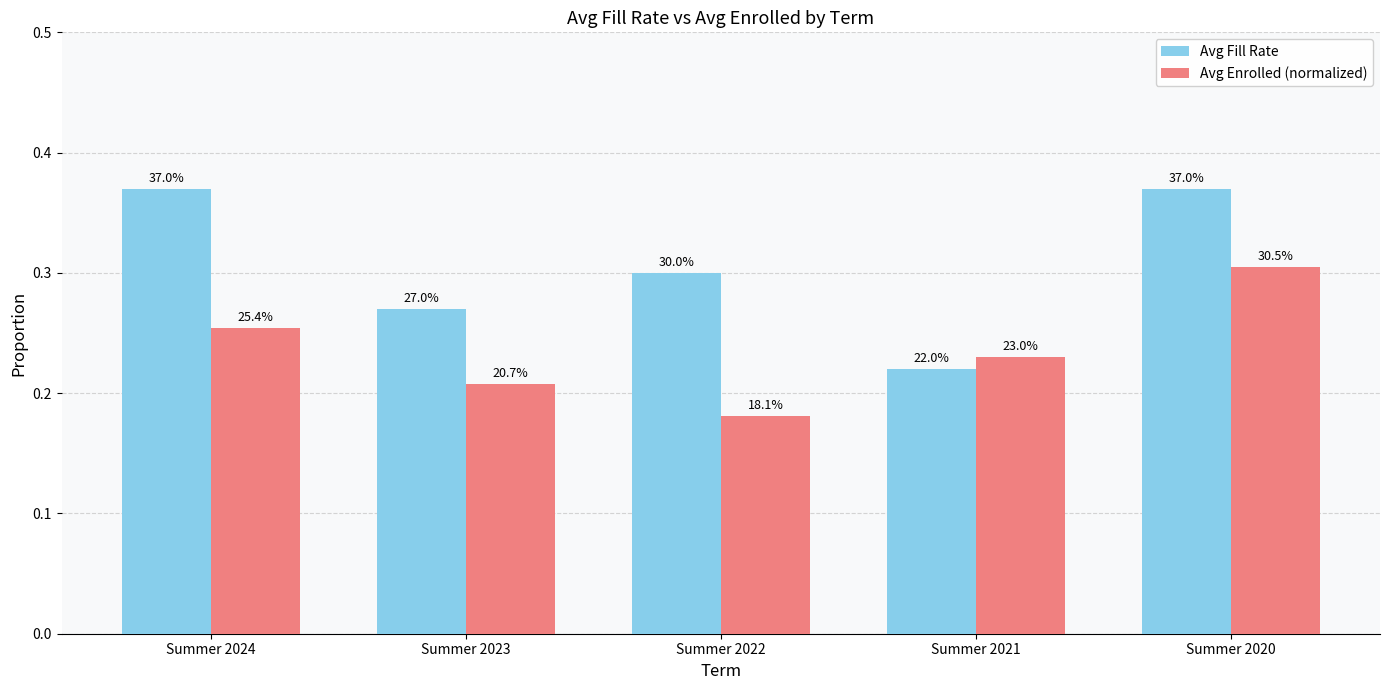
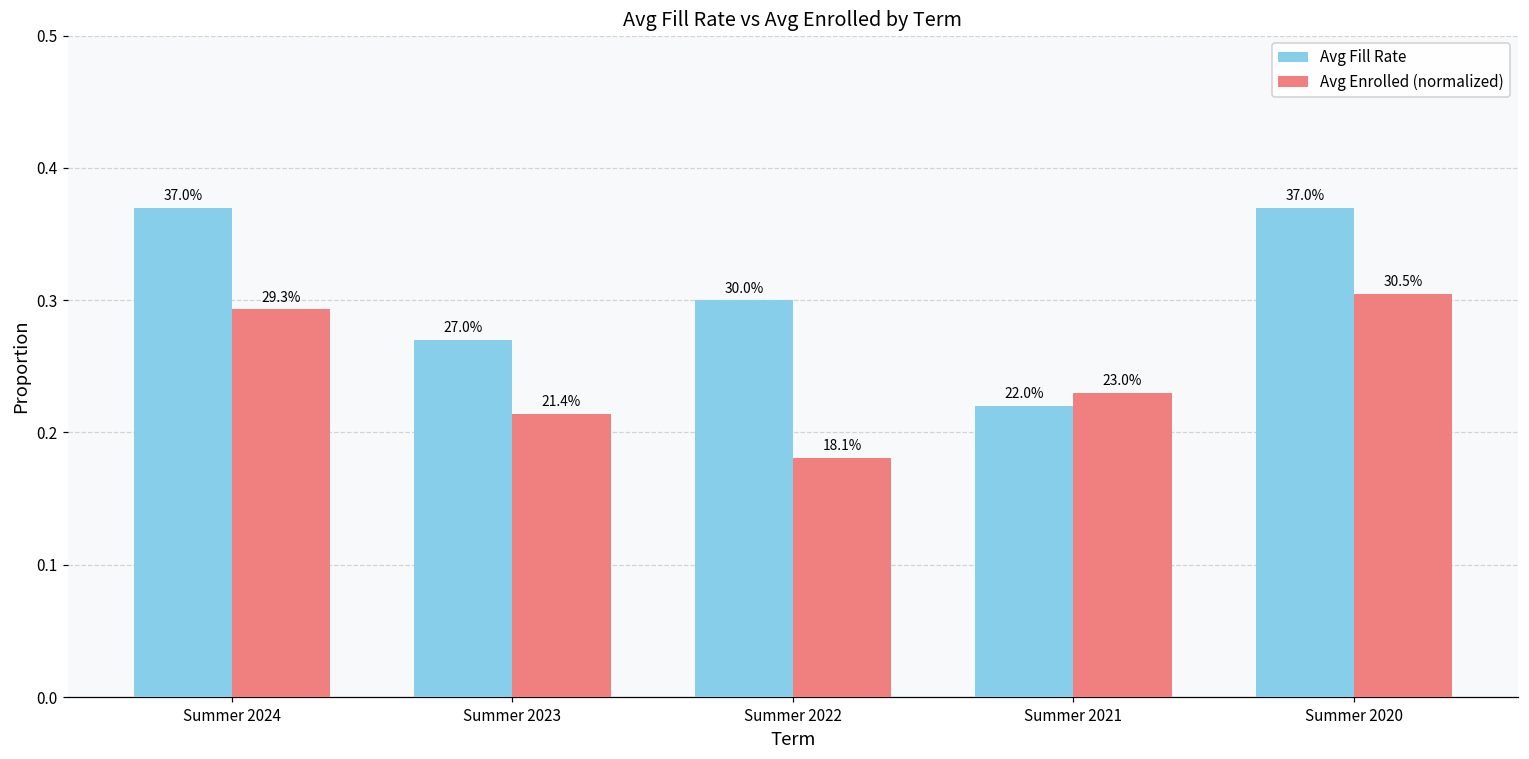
Avg Enrolled (normalized), Summer 2024: 25.4% -> 29.3%
Avg Enrolled (normalized), Summer 2023: 20.7% -> 21.4%
